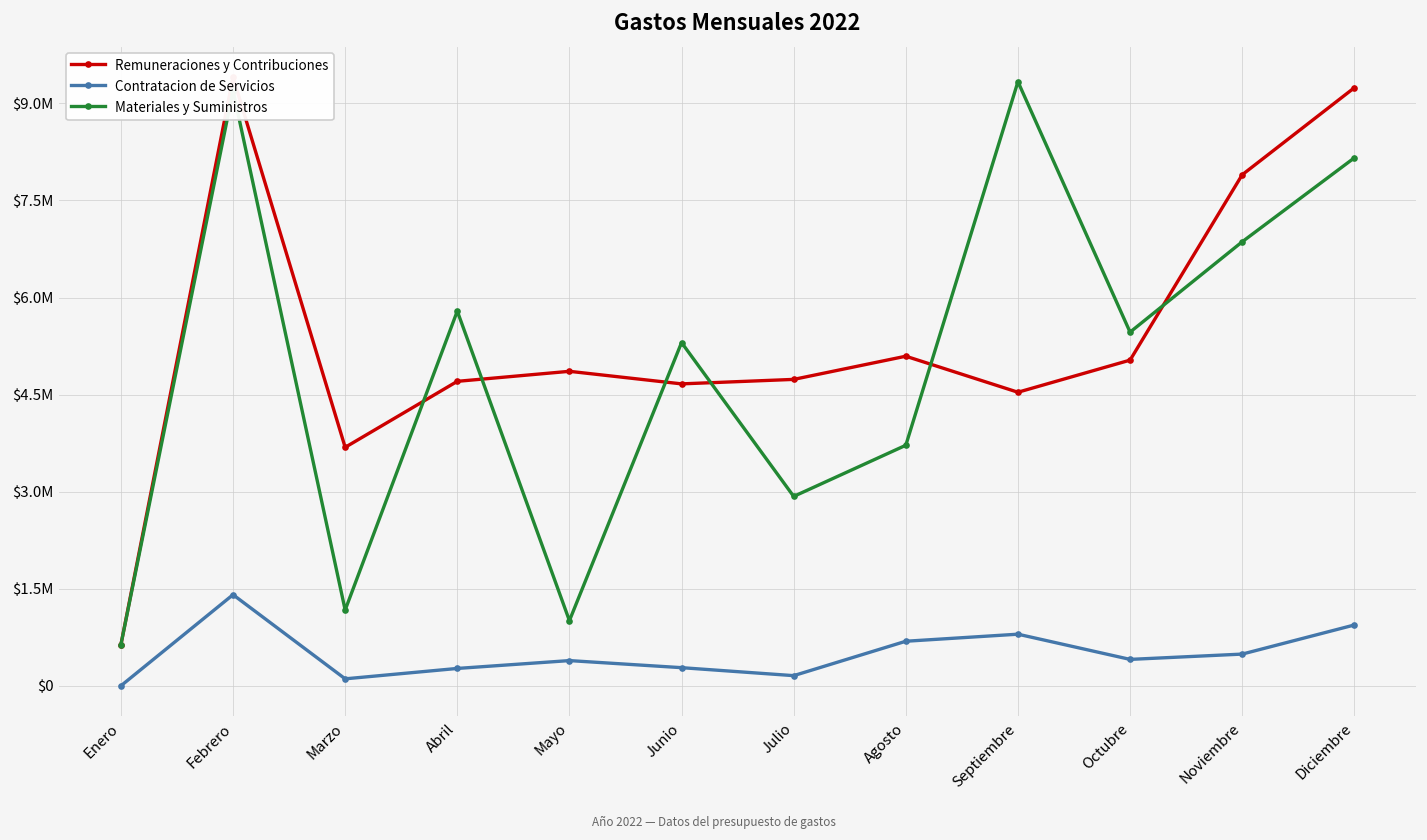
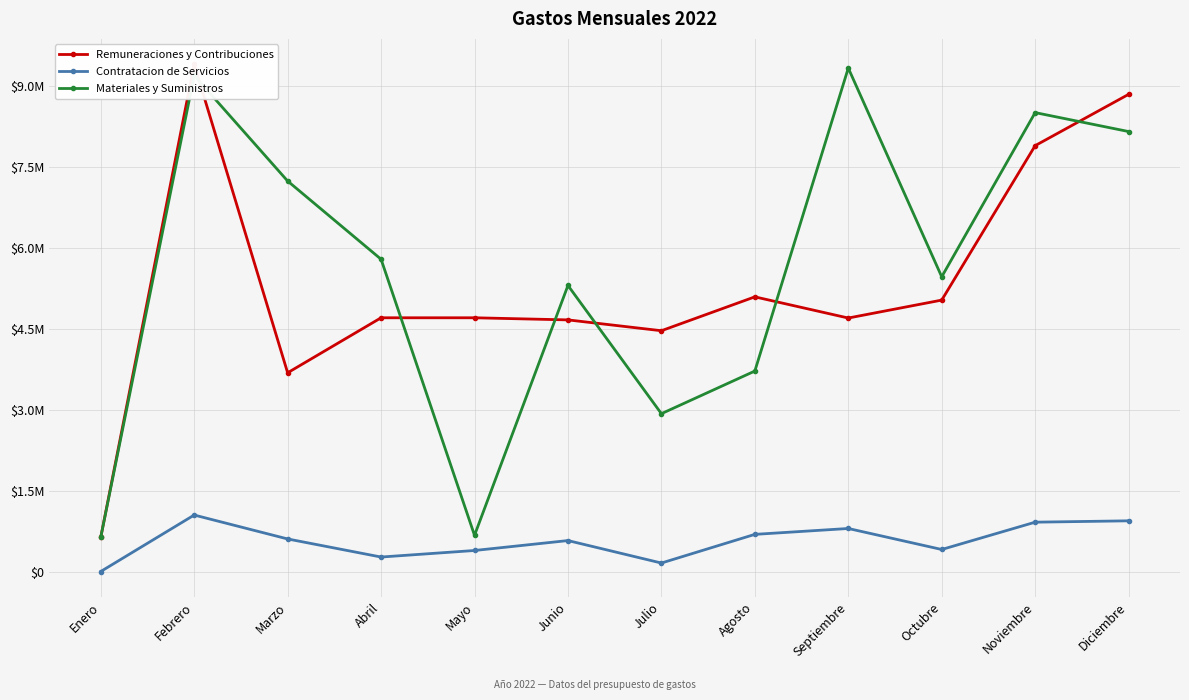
Contratacion de Servicios, Febrero: $1400000 -> $1000000
Contratacion de Servicios, Marzo: $100000 -> $600000
Materiales y Suministros, Marzo: $1200000 -> $7200000
Remuneraciones y Contribuciones, Mayo: $4900000 -> $4700000
Materiales y Suministros, Mayo: $1000000 -> $700000
Contratacion de Servicios, Junio: $300000 -> $600000
Remuneraciones y Contribuciones, Julio: $4700000 -> $4500000
Remuneraciones y Contribuciones, Septiembre: $4500000 -> $4700000
Contratacion de Servicios, Noviembre: $500000 -> $900000
Materiales y Suministros, Noviembre: $6900000 -> $8500000
Remuneraciones y Contribuciones, Diciembre: $9200000 -> $8800000
